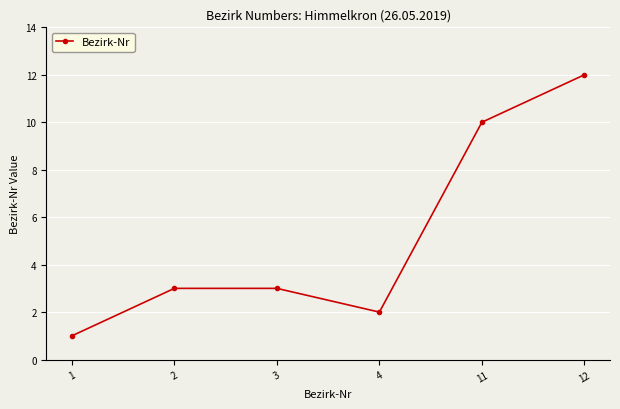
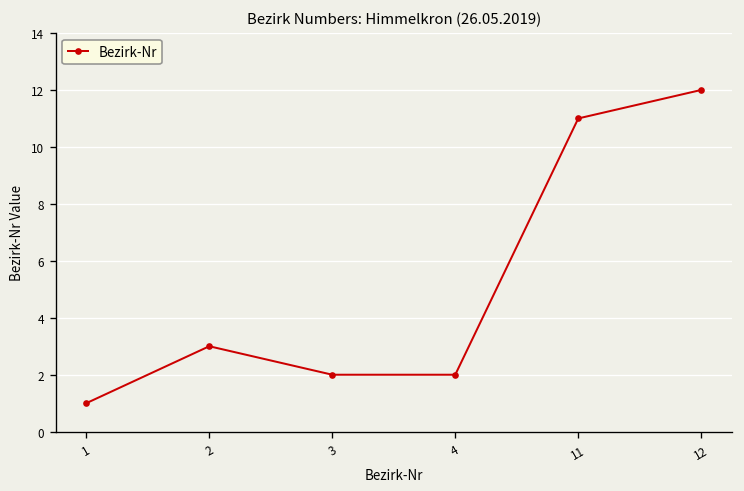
3: 3 -> 2
11: 10 -> 11
